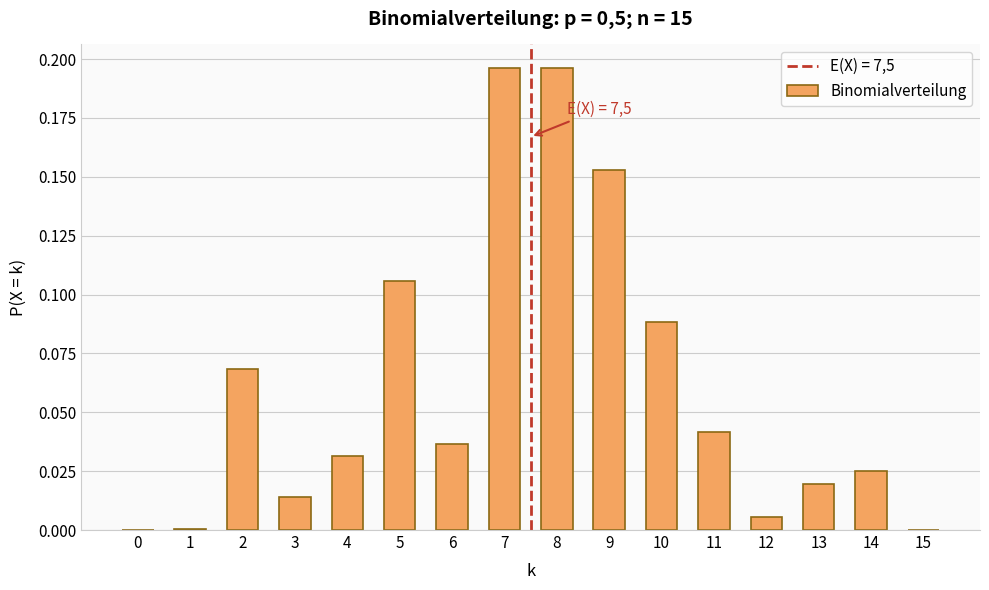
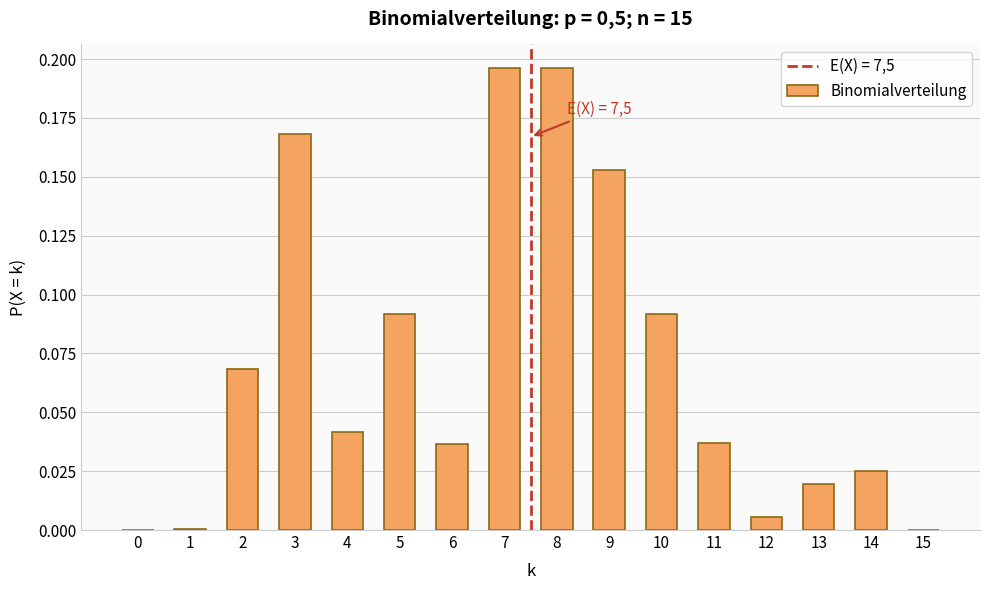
3: 0.014 -> 0.168
4: 0.032 -> 0.042
5: 0.106 -> 0.092
10: 0.088 -> 0.092
11: 0.042 -> 0.037
